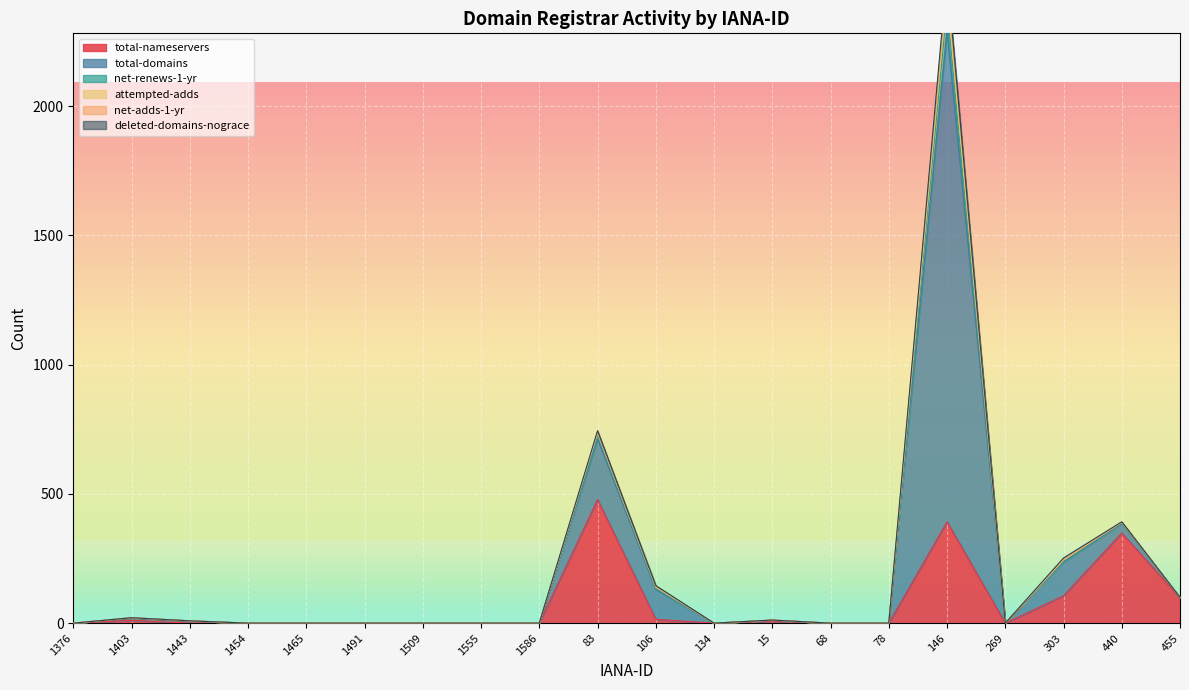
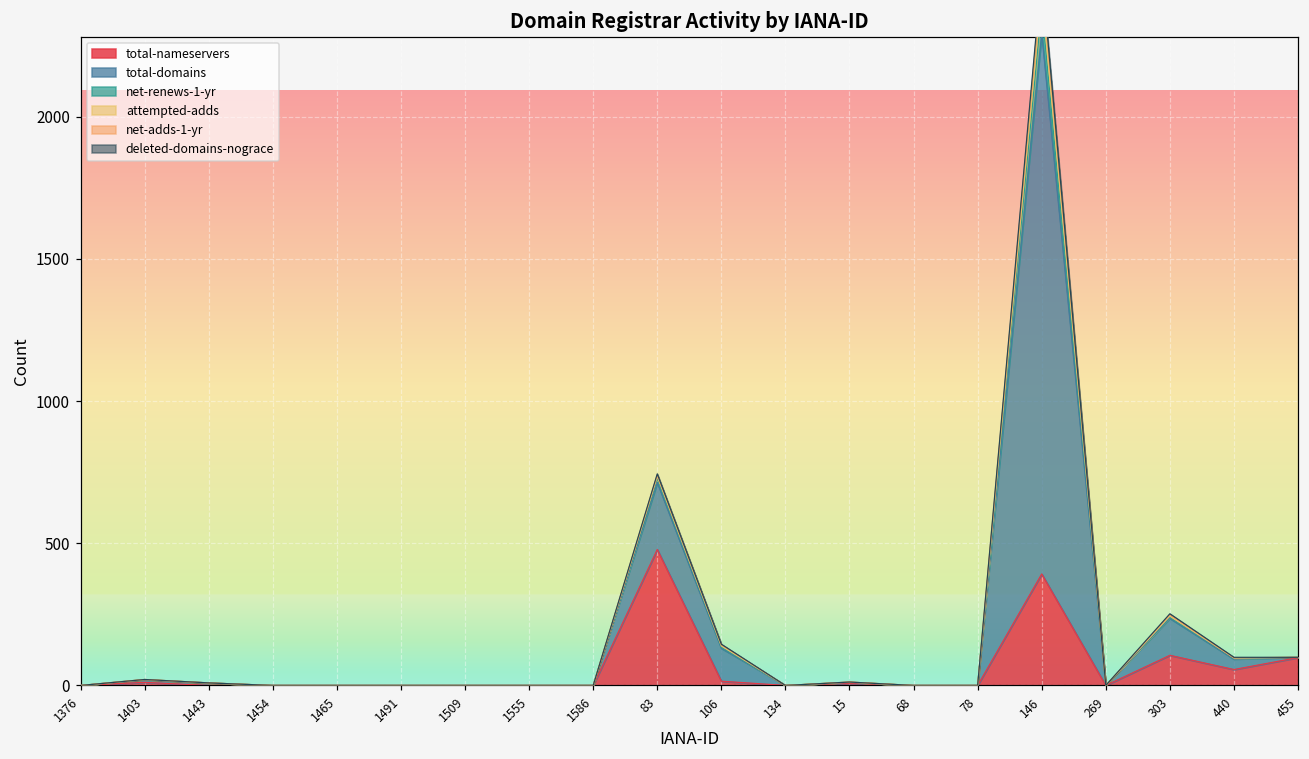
total-nameservers, 440: 350 -> 60
